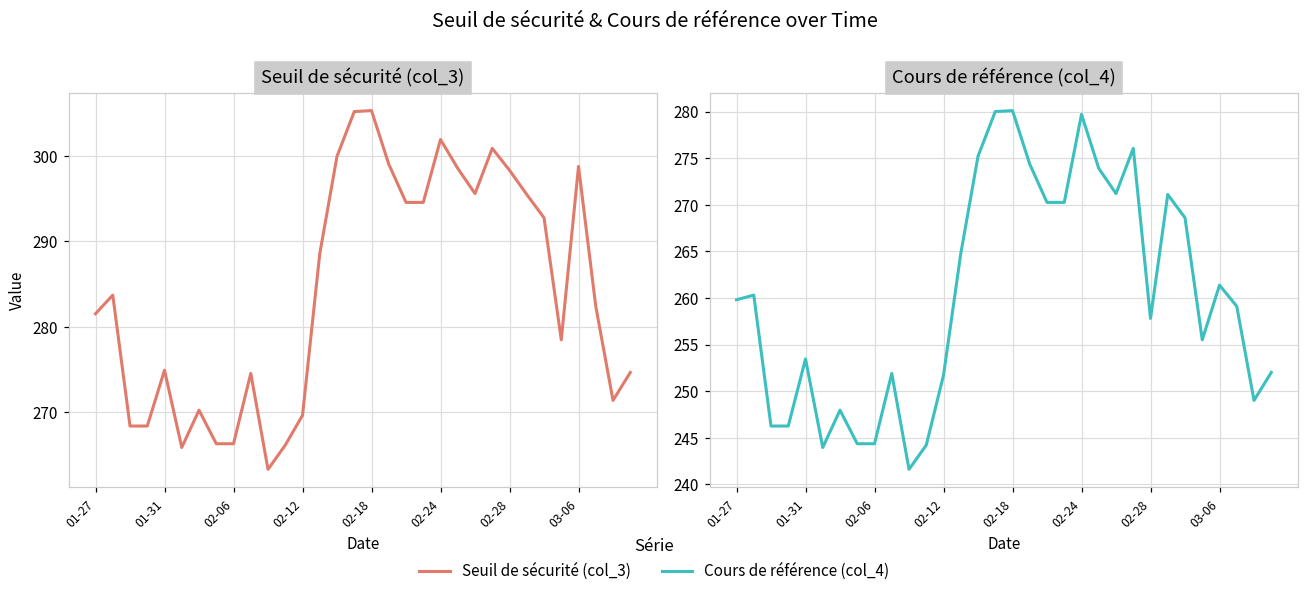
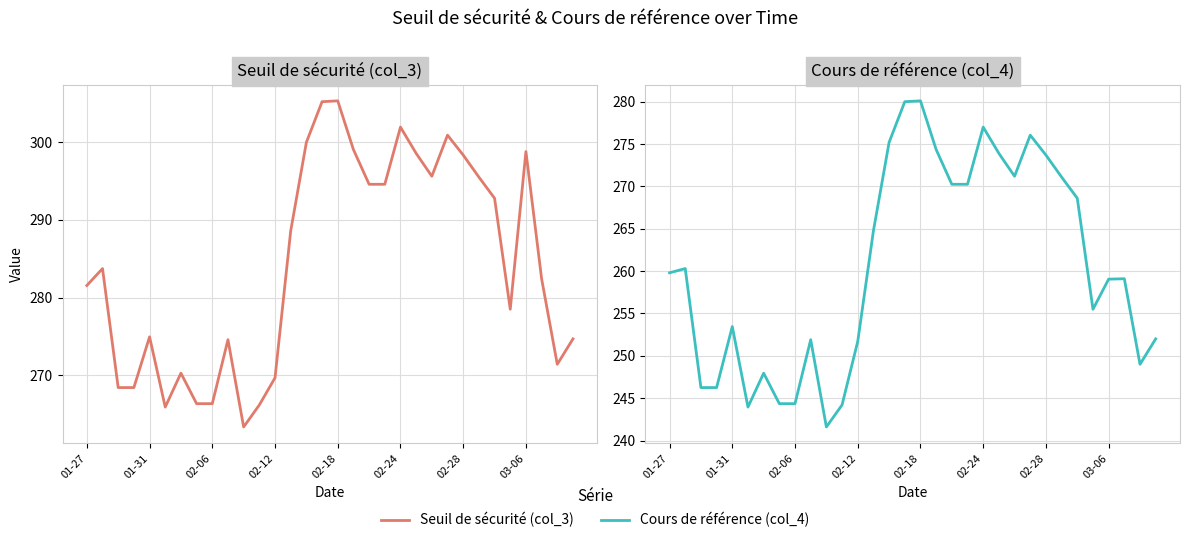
Cours de référence (col_4), 02-24: 280 -> 277
Cours de référence (col_4), 02-28: 258 -> 274
Cours de référence (col_4), 03-06: 261 -> 259
